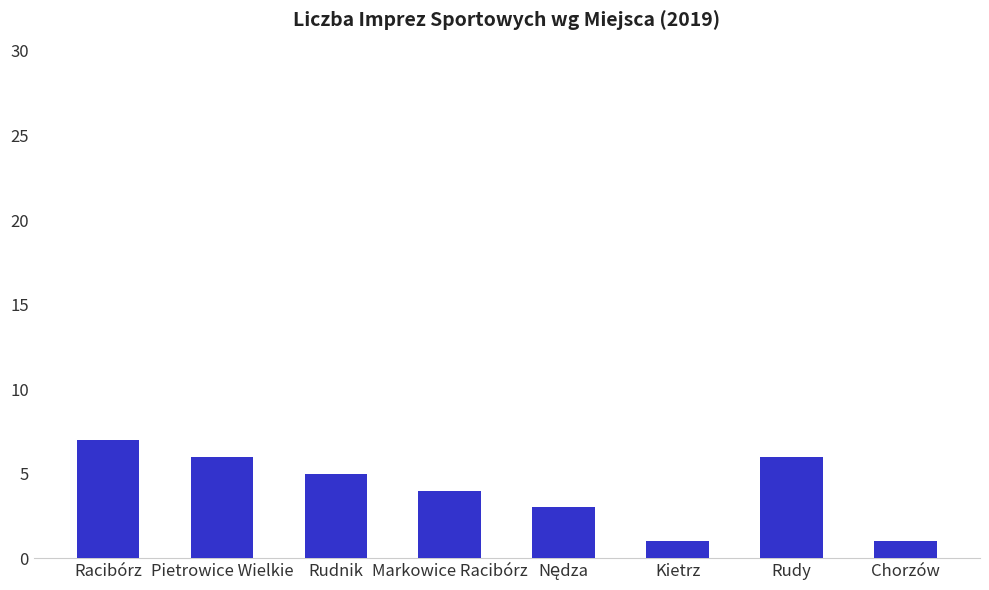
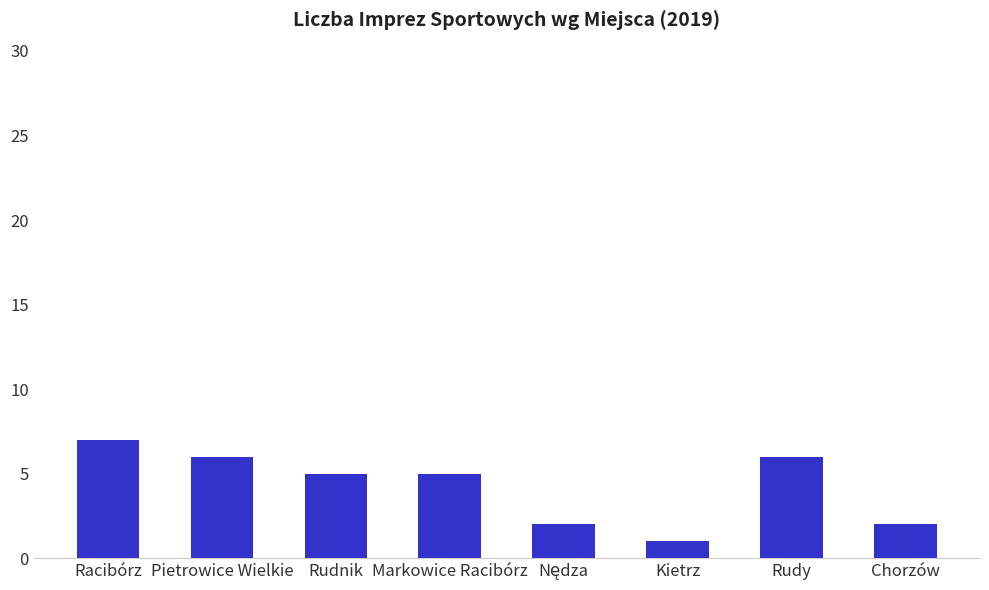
Markowice Racibórz: 4 -> 5
Nędza: 3 -> 2
Chorzów: 1 -> 2
